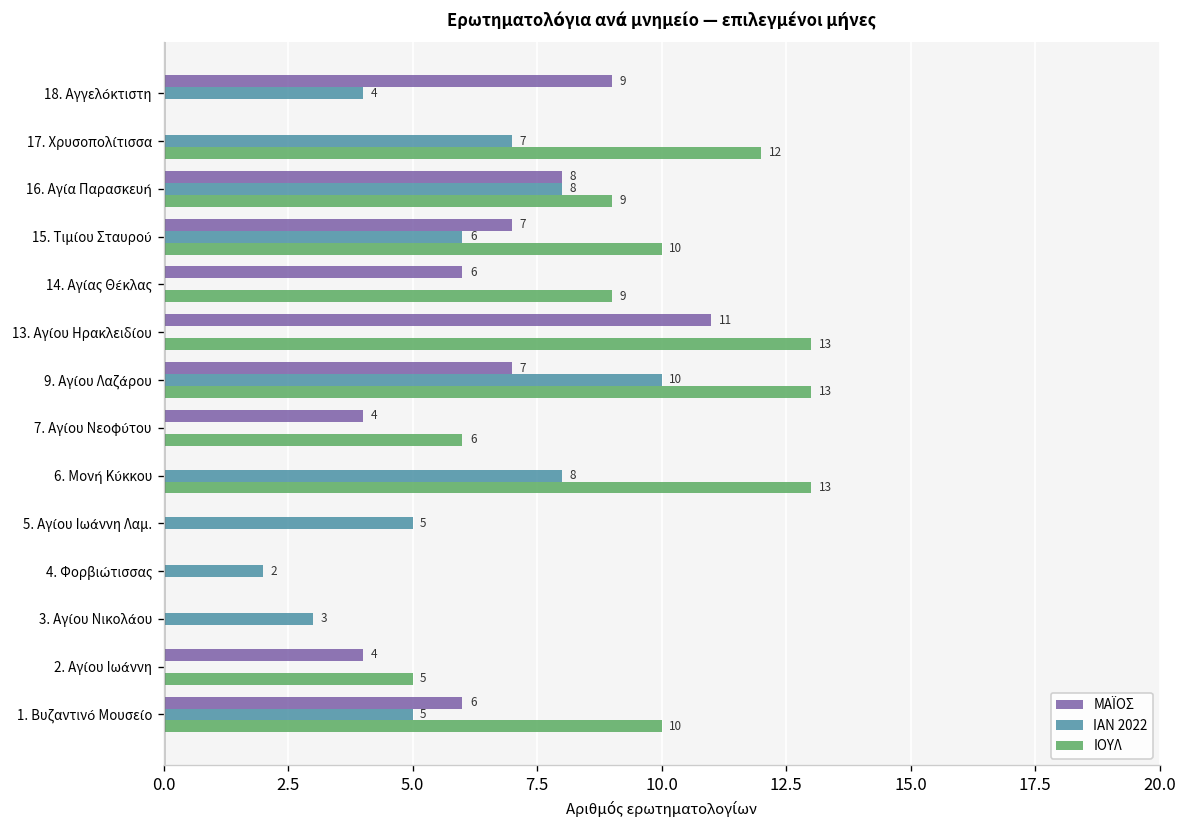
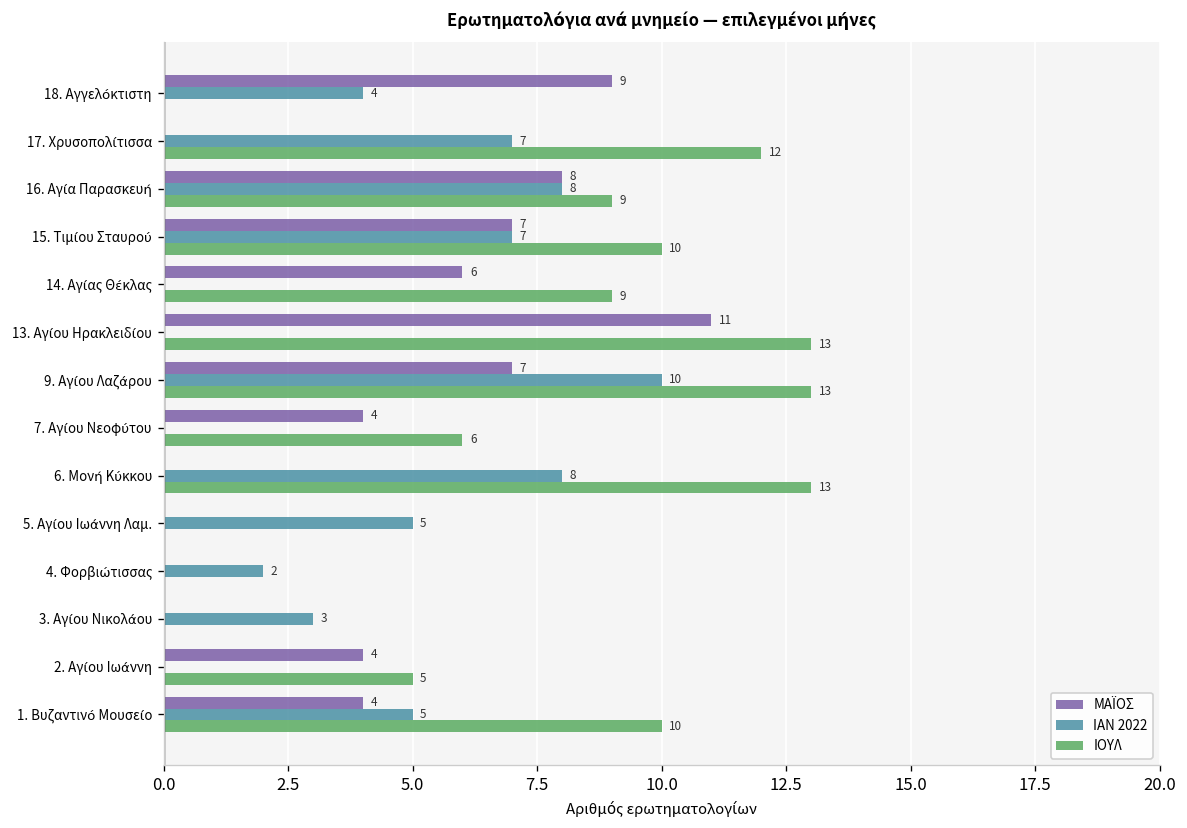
ΙΑΝ 2022, 15. Τιμίου Σταυρού: 6 -> 7
ΜΑÏΟΣ, 1. Βυζαντινό Μουσείο: 6 -> 4
